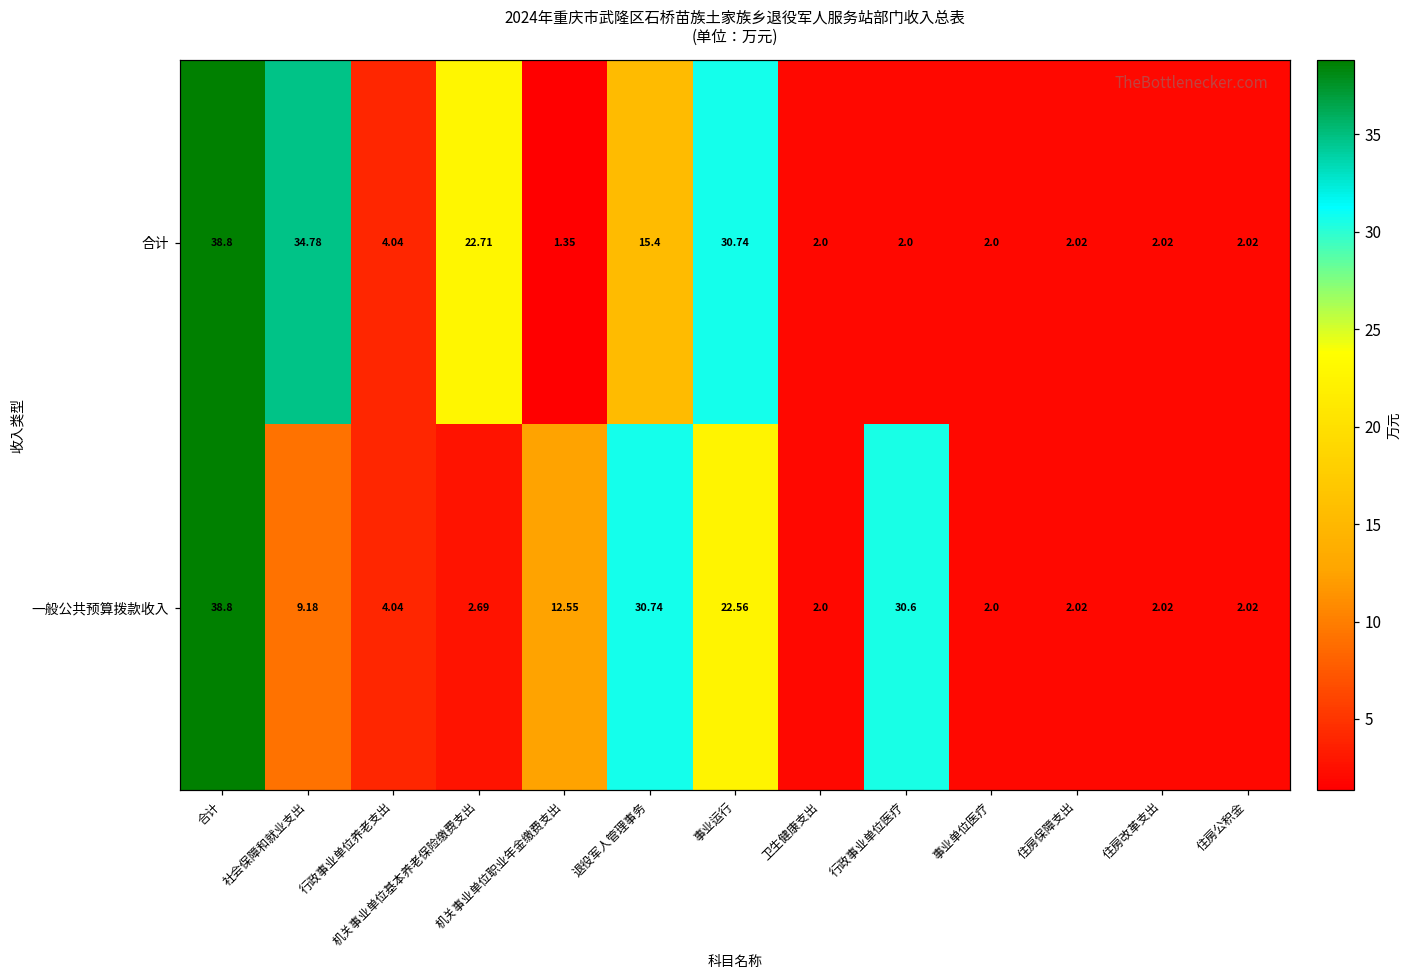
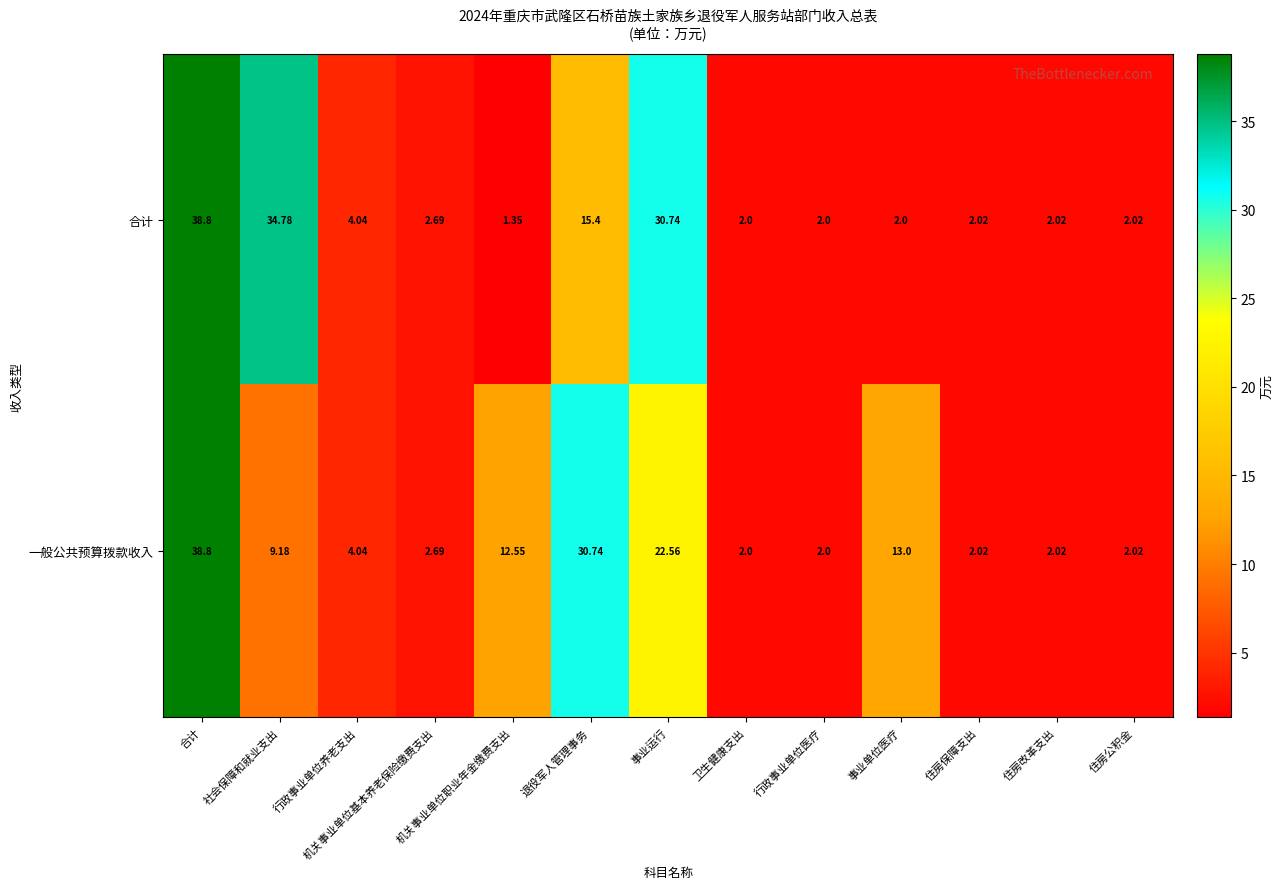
合计, 机关事业单位基本养老保险缴费支出: 22.71 -> 2.69
一般公共预算拨款收入, 行政事业单位医疗: 30.6 -> 2.0
一般公共预算拨款收入, 事业单位医疗: 2.0 -> 13.0
